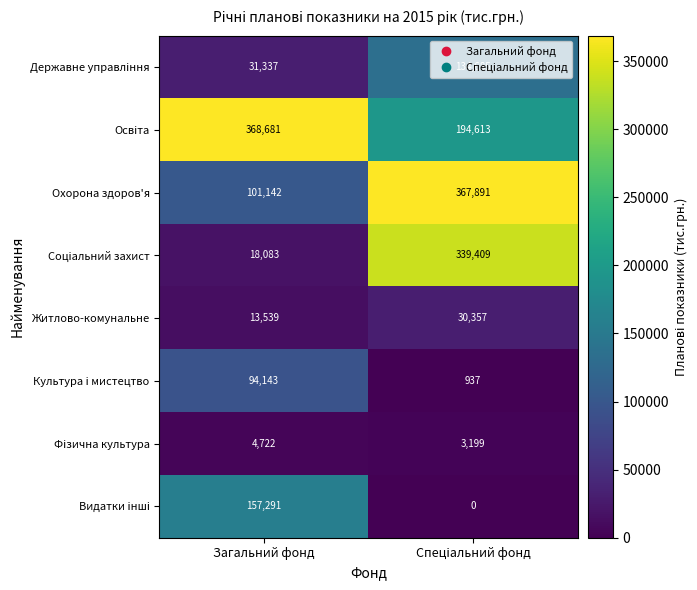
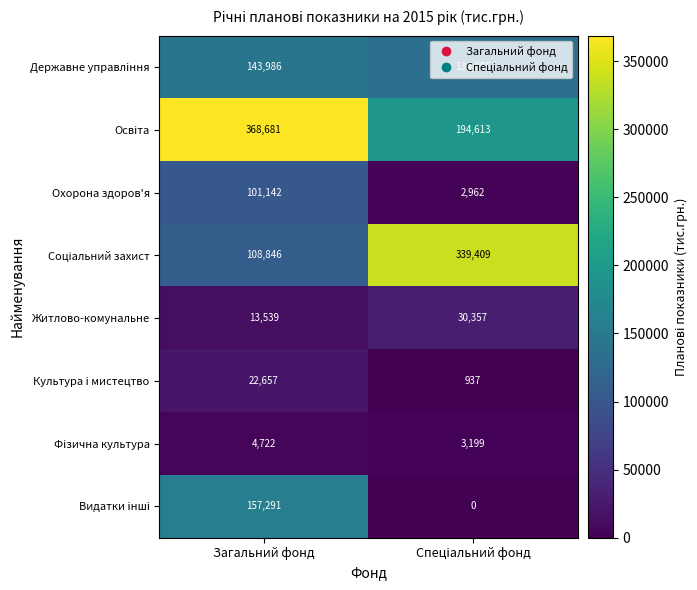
Державне управління, Загальний фонд: 31,337 -> 143,986
Охорона здоров'я, Спеціальний фонд: 367,891 -> 2,962
Соціальний захист, Загальний фонд: 18,083 -> 108,846
Культура і мистецтво, Загальний фонд: 94,143 -> 22,657
